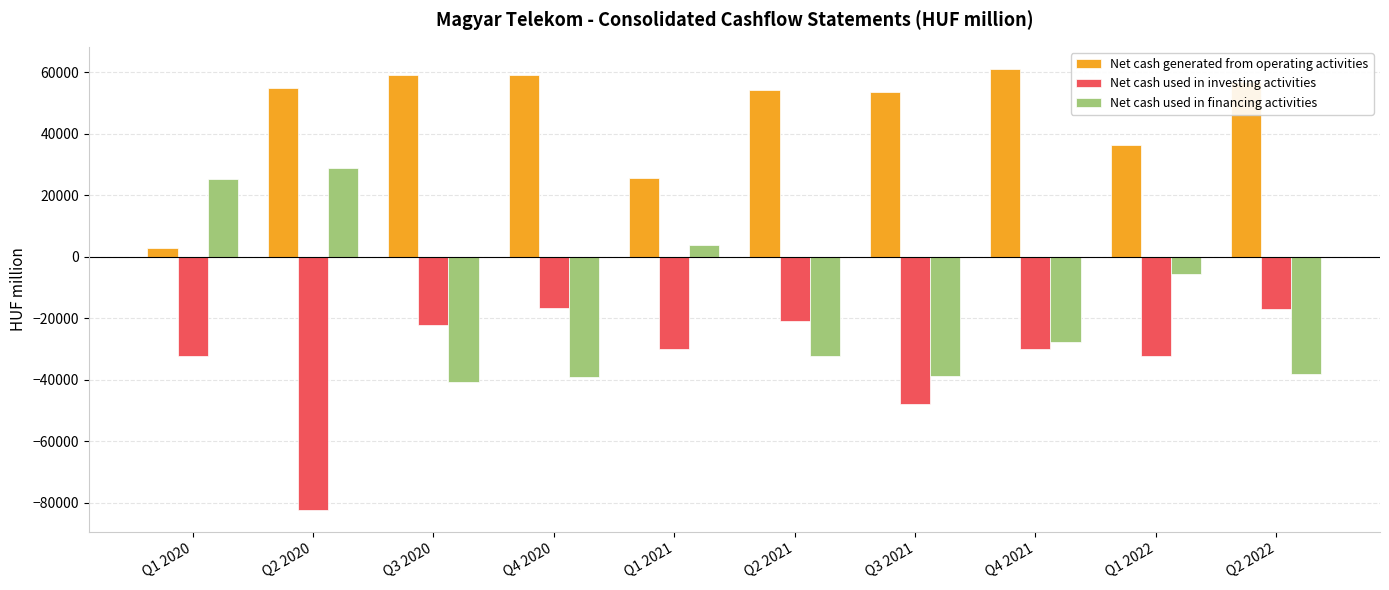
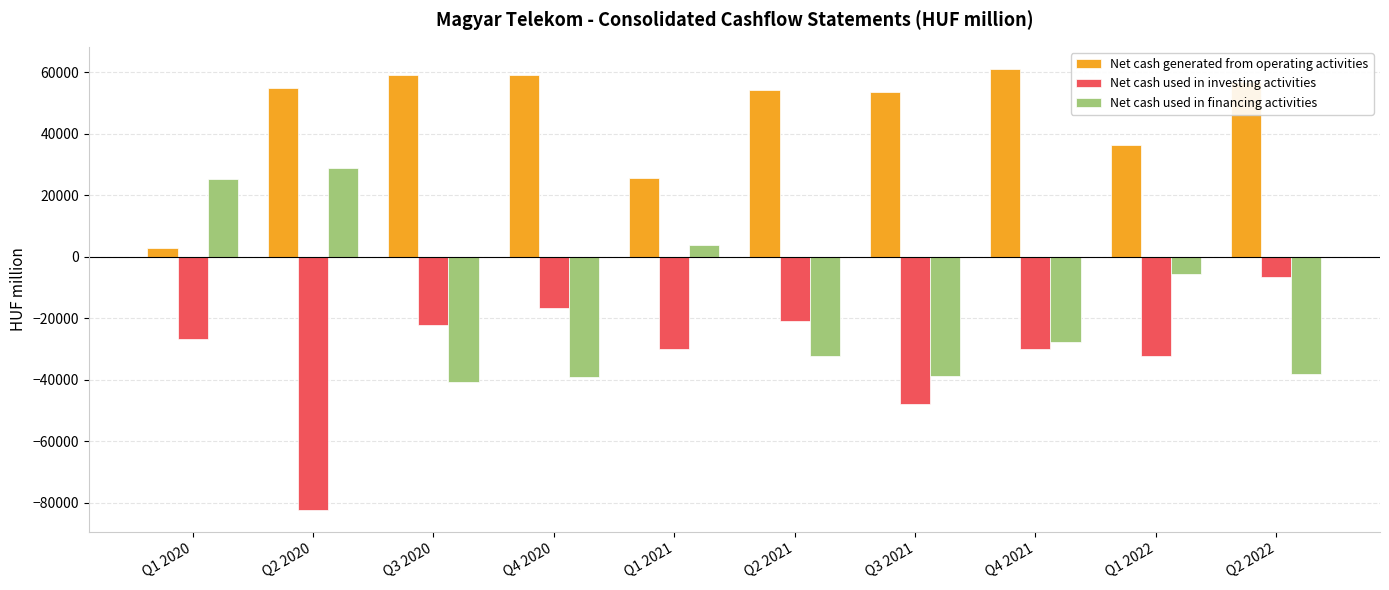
Net cash used in investing activities, Q1 2020: -32000 -> -27000
Net cash used in investing activities, Q2 2022: -17000 -> -6000
